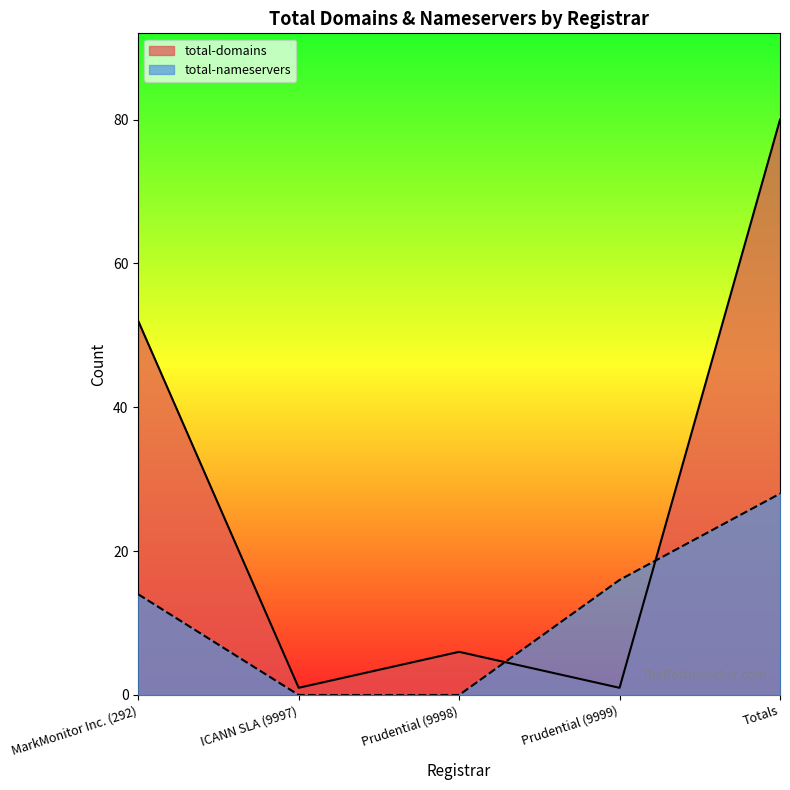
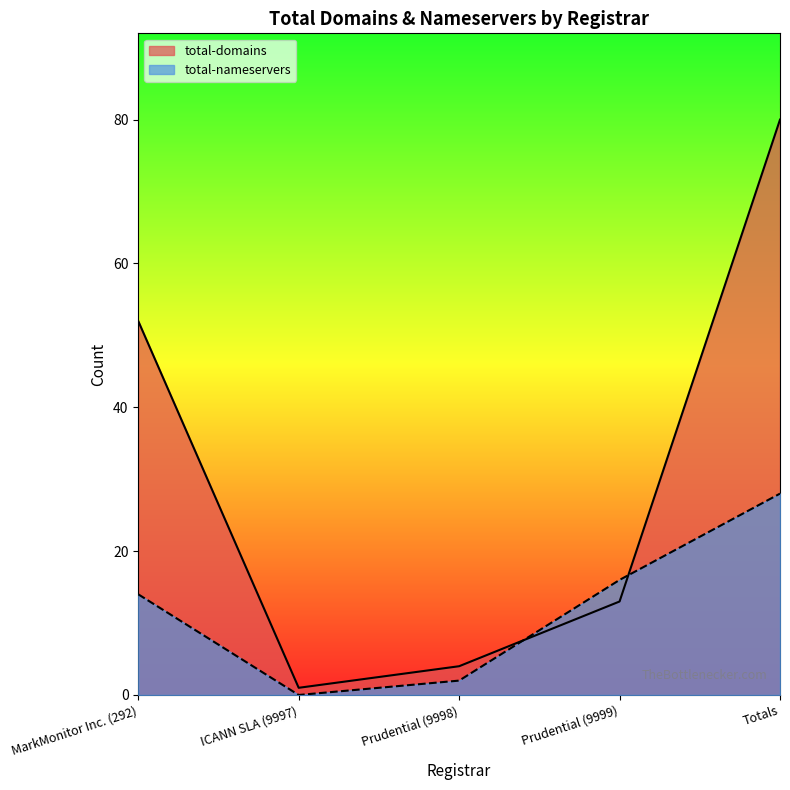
total-domains, Prudential (9998): 6 -> 4
total-nameservers, Prudential (9998): 0 -> 2
total-domains, Prudential (9999): 1 -> 13
